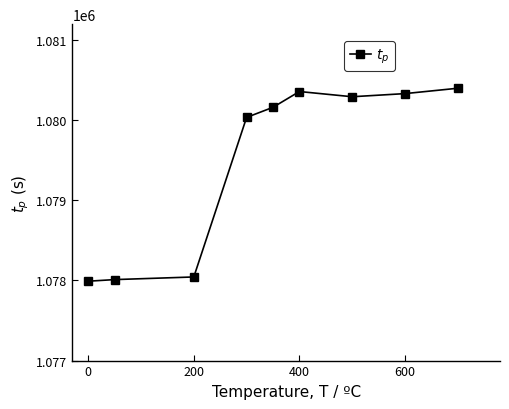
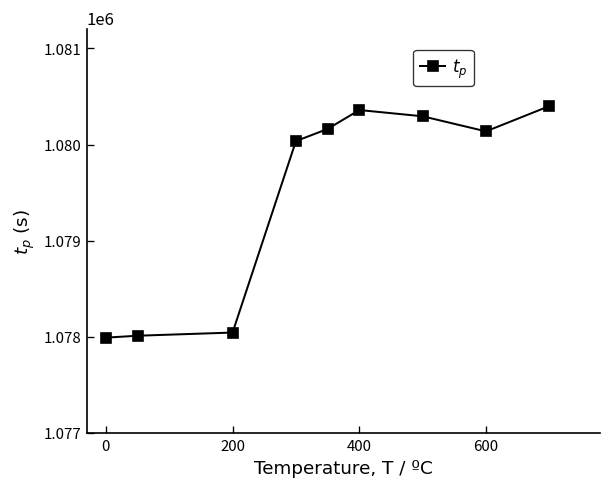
600: 1080300 -> 1080100
